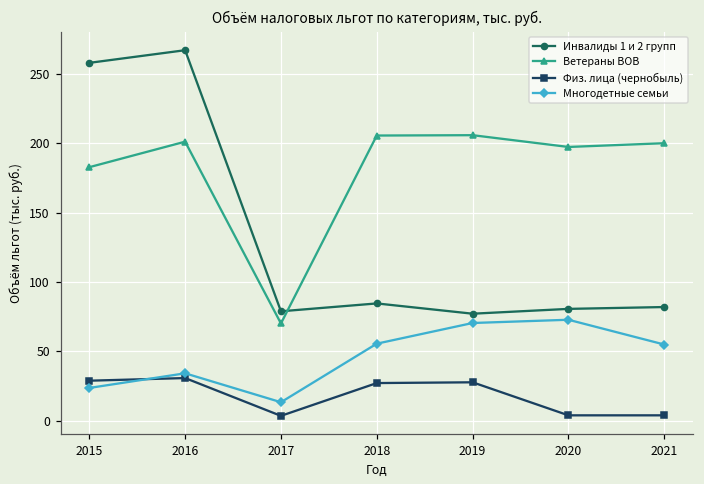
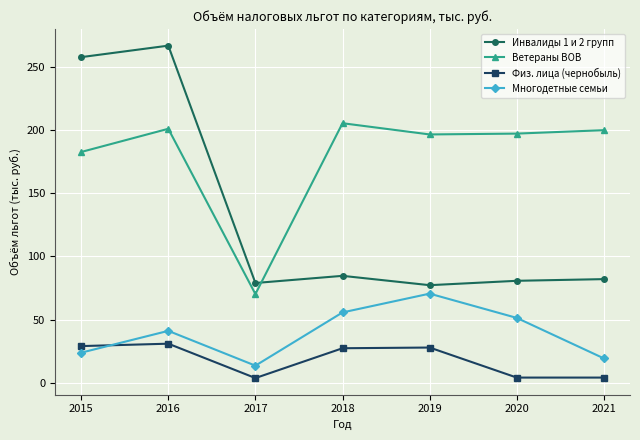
Многодетные семьи, 2016: 34 -> 41
Ветераны ВОВ, 2019: 206 -> 197
Многодетные семьи, 2020: 73 -> 51
Многодетные семьи, 2021: 55 -> 19
